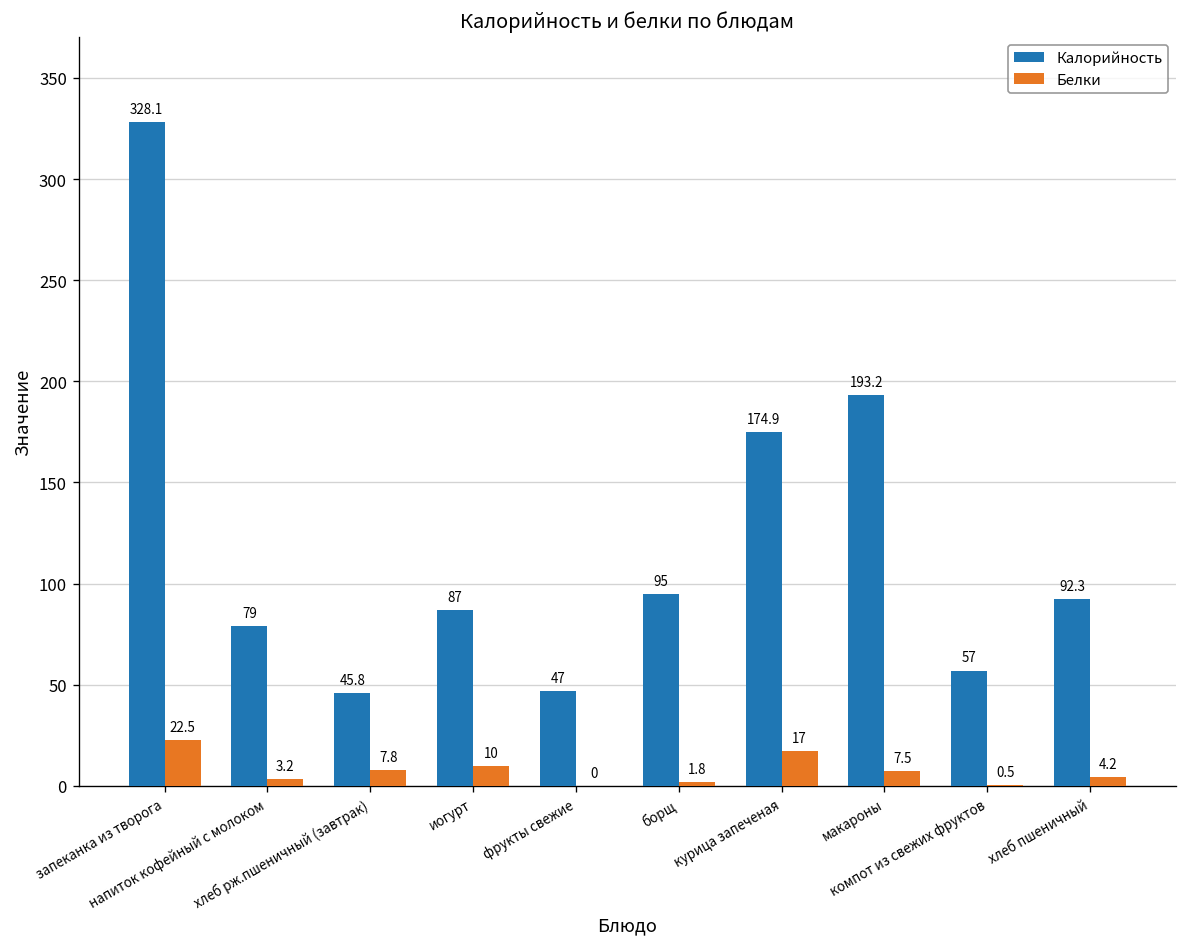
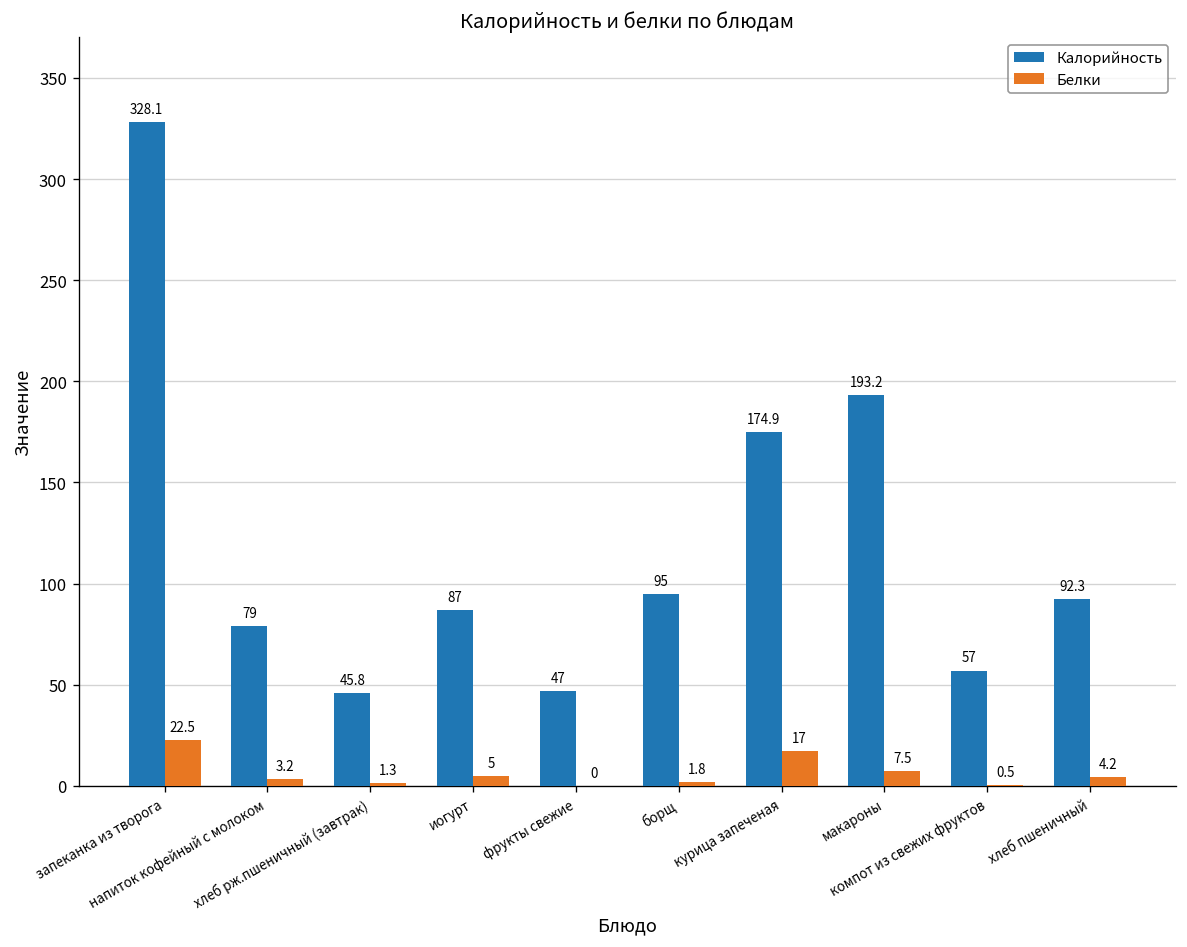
Белки, хлеб рж.пшеничный (завтрак): 7.8 -> 1.3
Белки, иогурт: 10 -> 5
